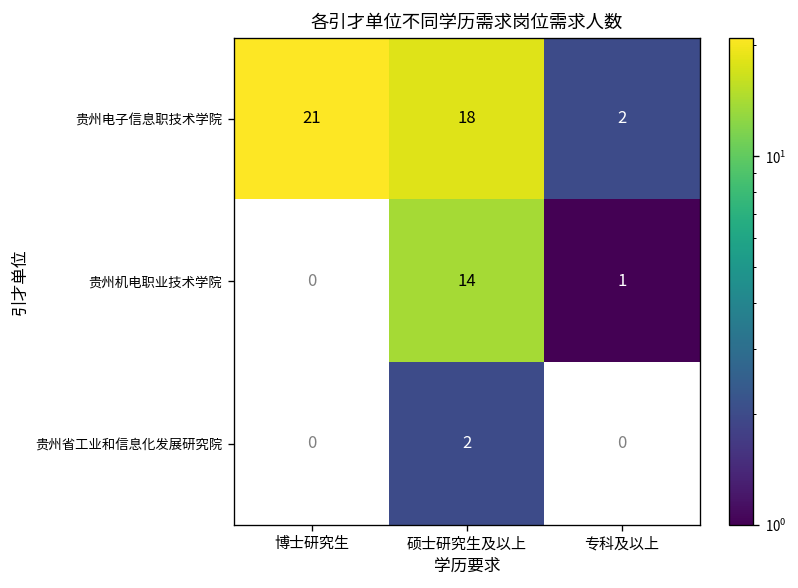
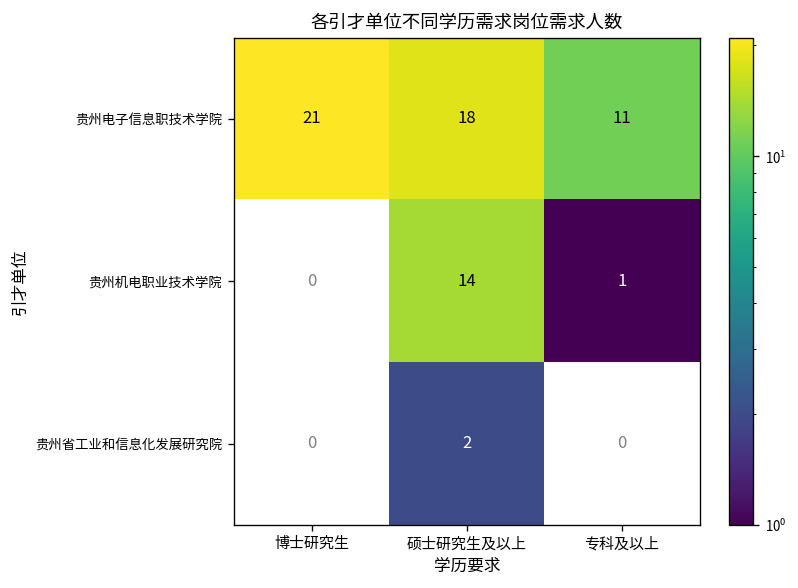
贵州电子信息职技术学院, 专科及以上: 2 -> 11
